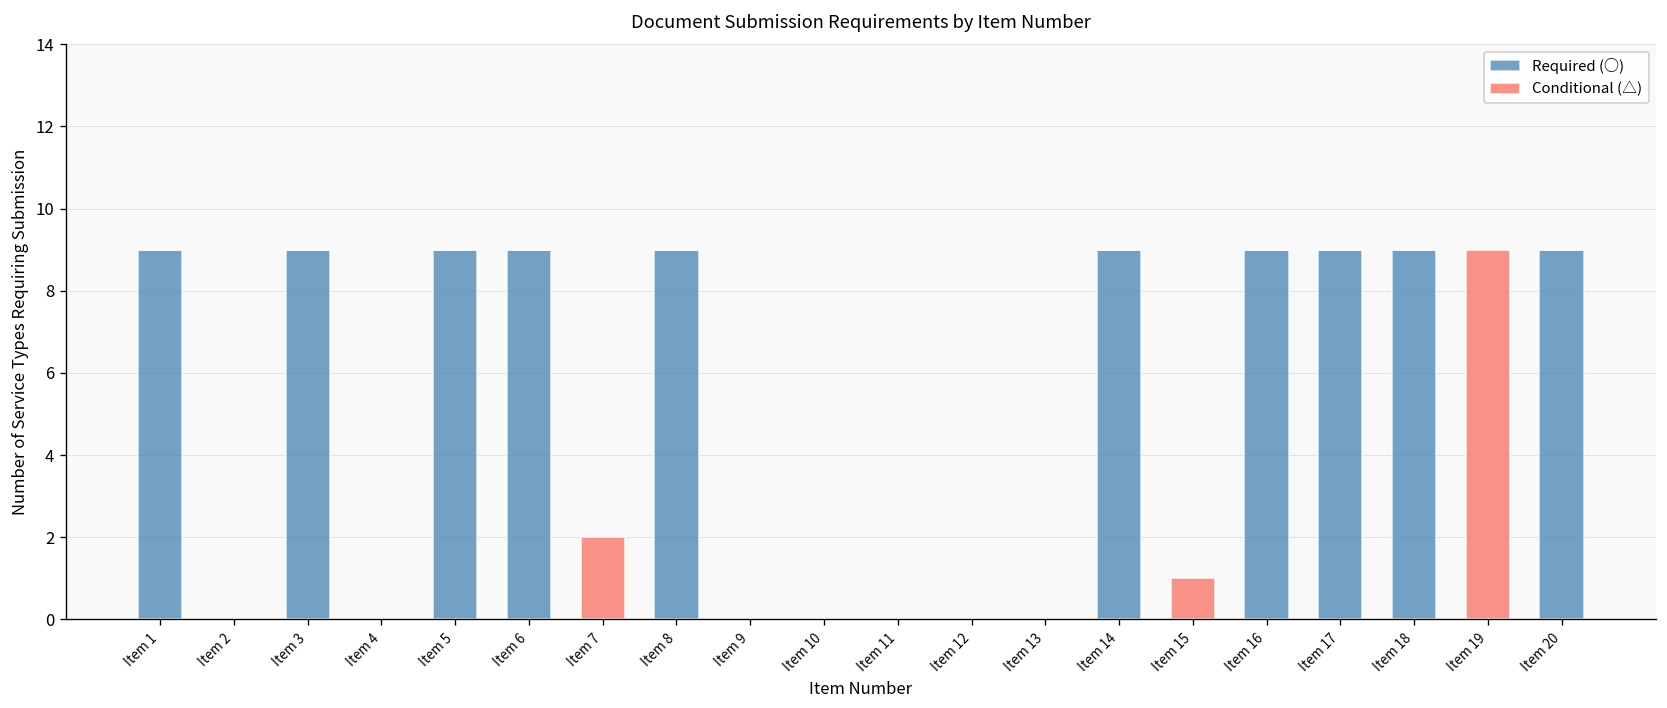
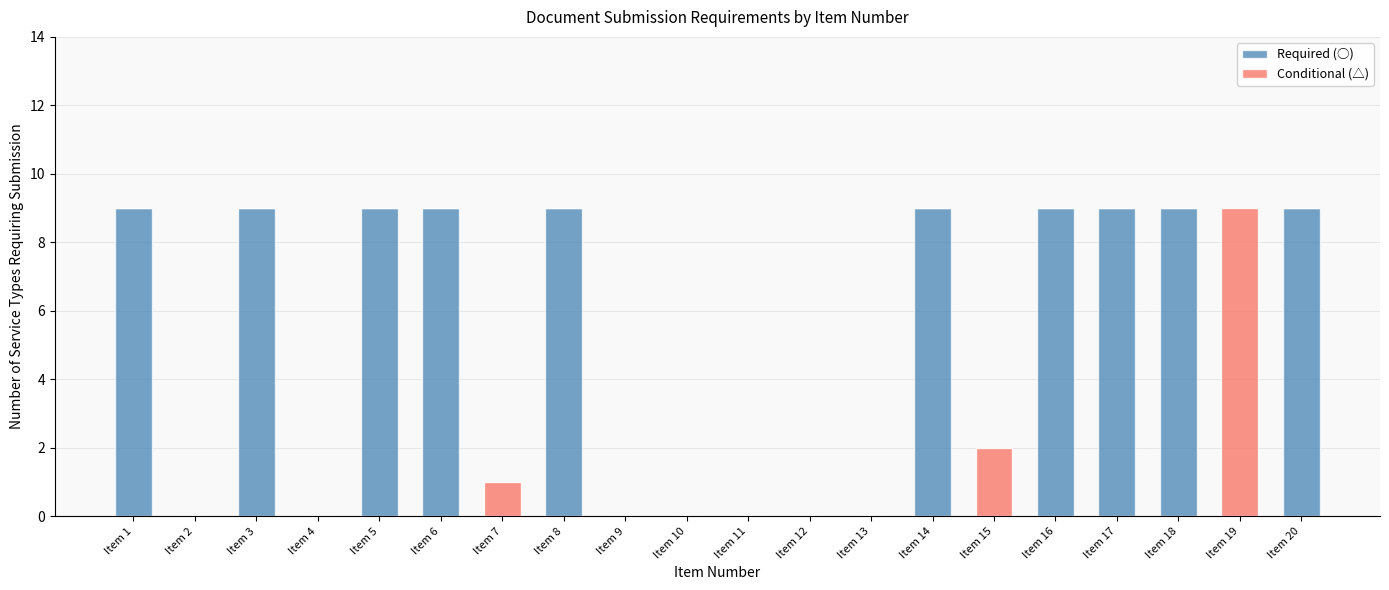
Conditional (△), Item 7: 2 -> 1
Conditional (△), Item 15: 1 -> 2
